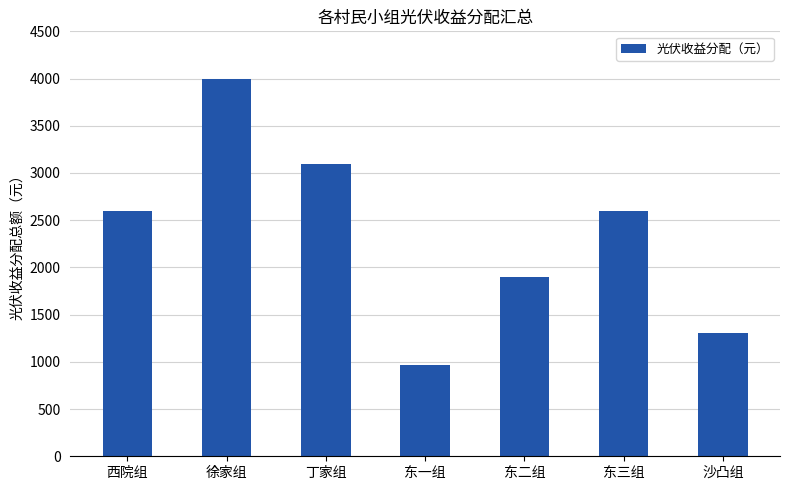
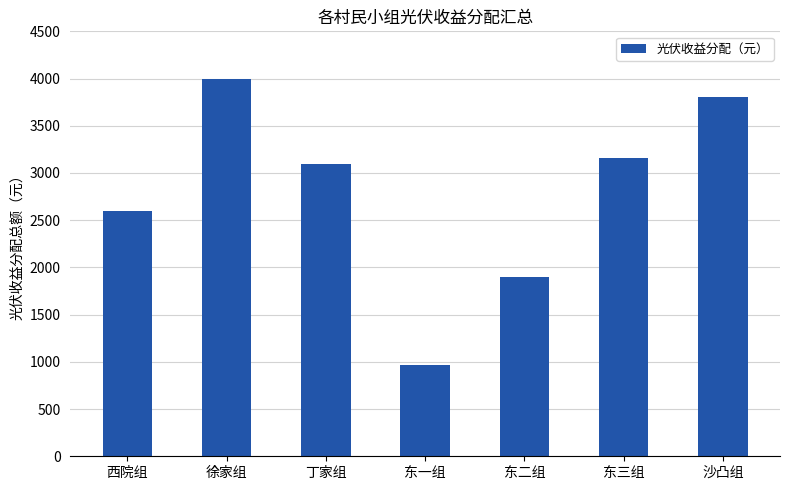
东三组: 2600 -> 3200
沙凸组: 1300 -> 3800
